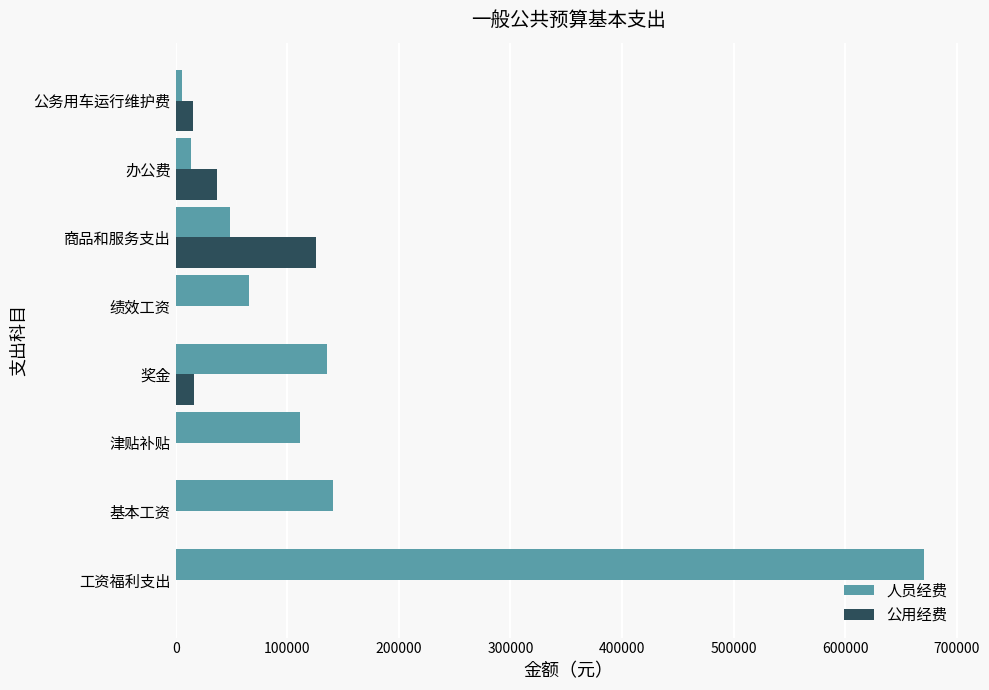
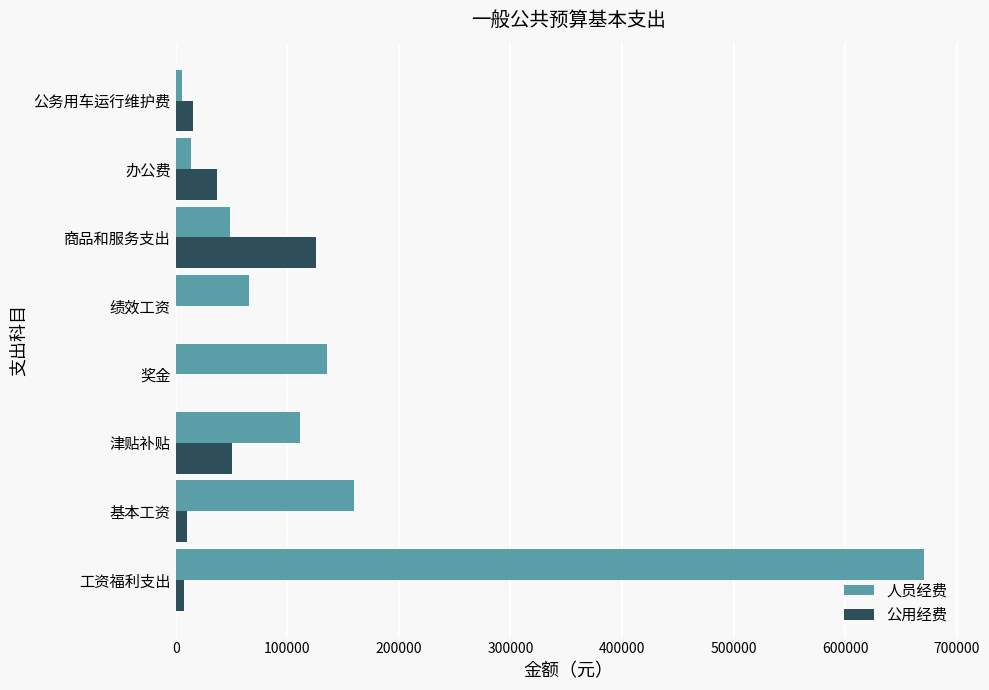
公用经费, 奖金: 17000 -> 0
公用经费, 津贴补贴: 0 -> 50000
人员经费, 基本工资: 141000 -> 160000
公用经费, 基本工资: 0 -> 10000
公用经费, 工资福利支出: 0 -> 8000
